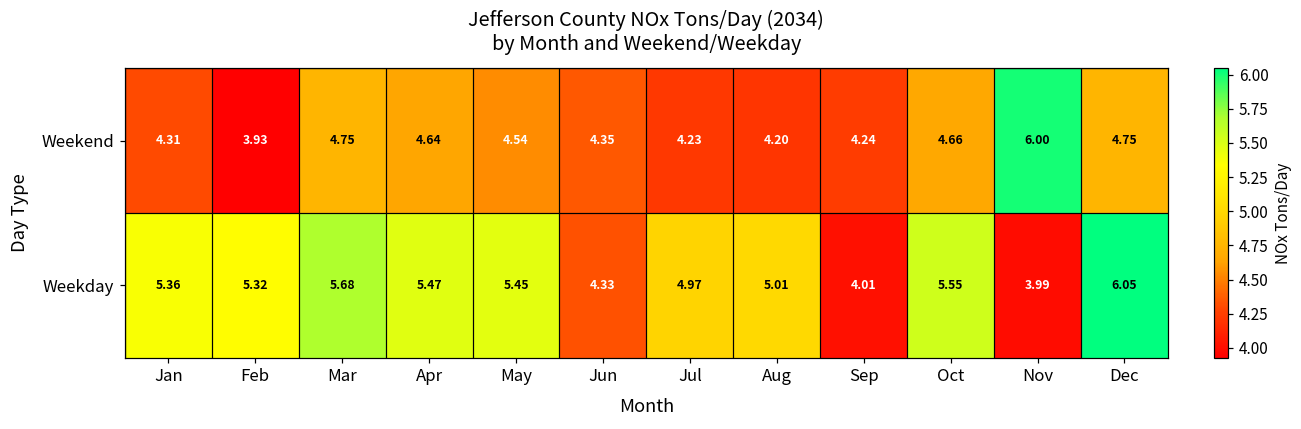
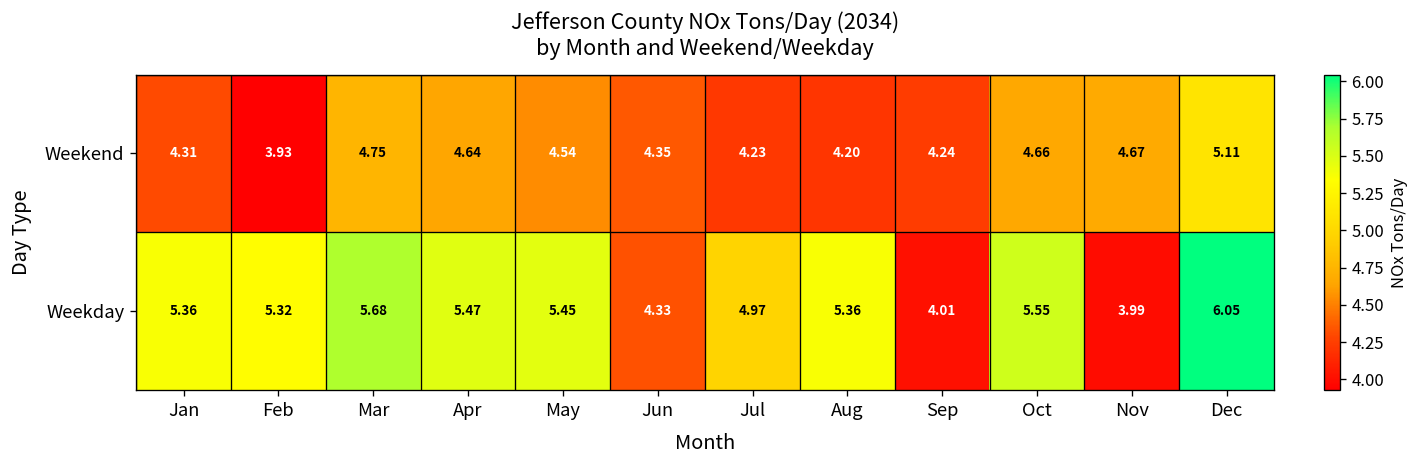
Weekend, Nov: 6.00 -> 4.67
Weekend, Dec: 4.75 -> 5.11
Weekday, Aug: 5.01 -> 5.36
